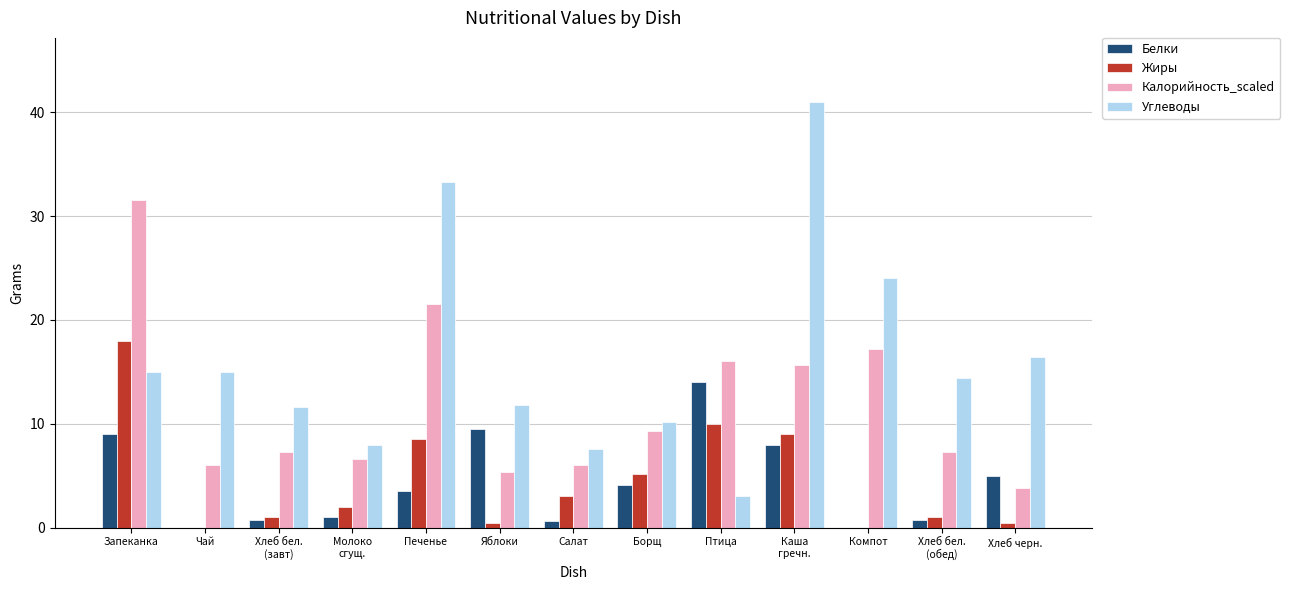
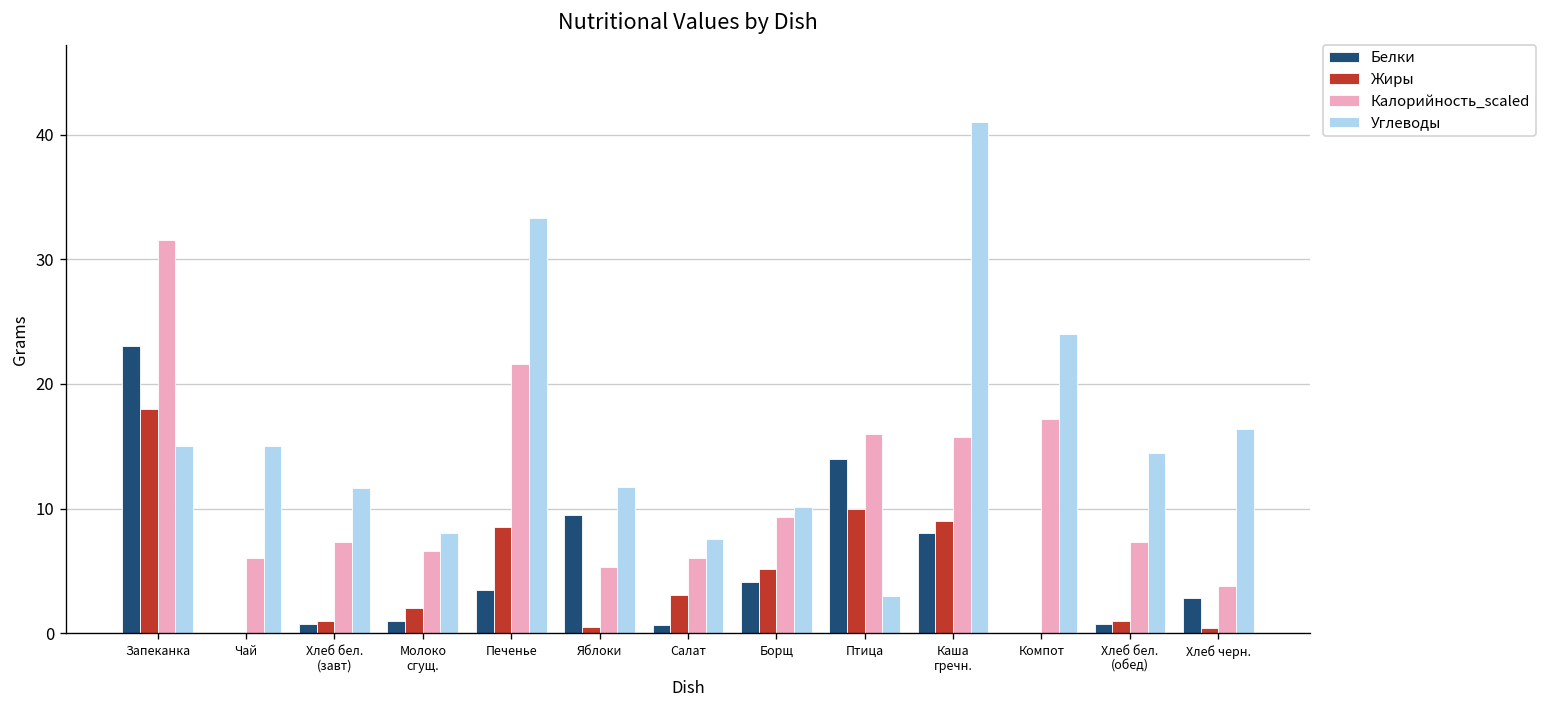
Белки, Запеканка: 9 -> 23
Белки, Хлеб черн.: 5.0 -> 2.8
